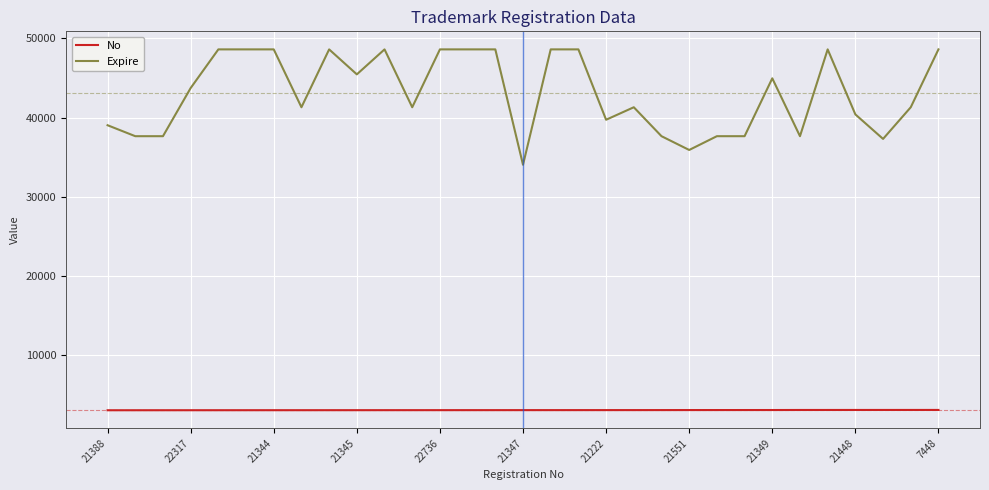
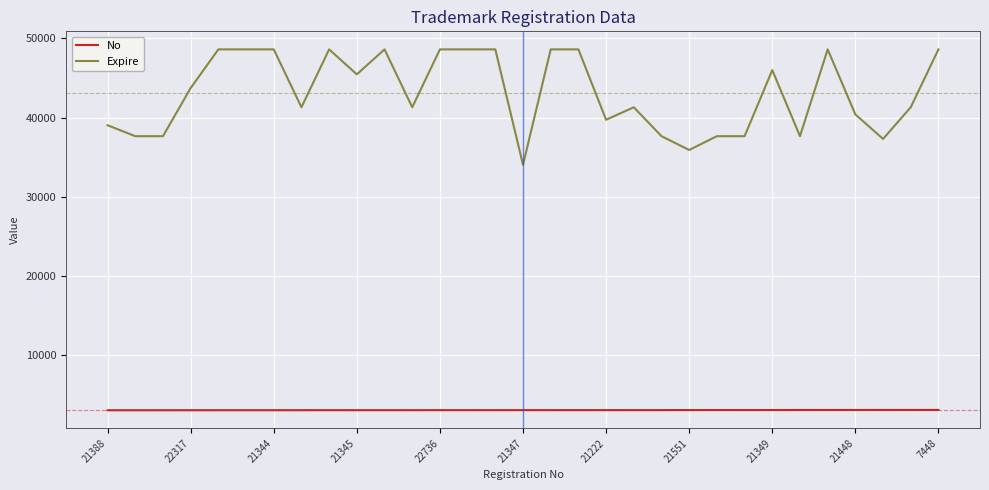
Expire, 21349: 45000 -> 46000
